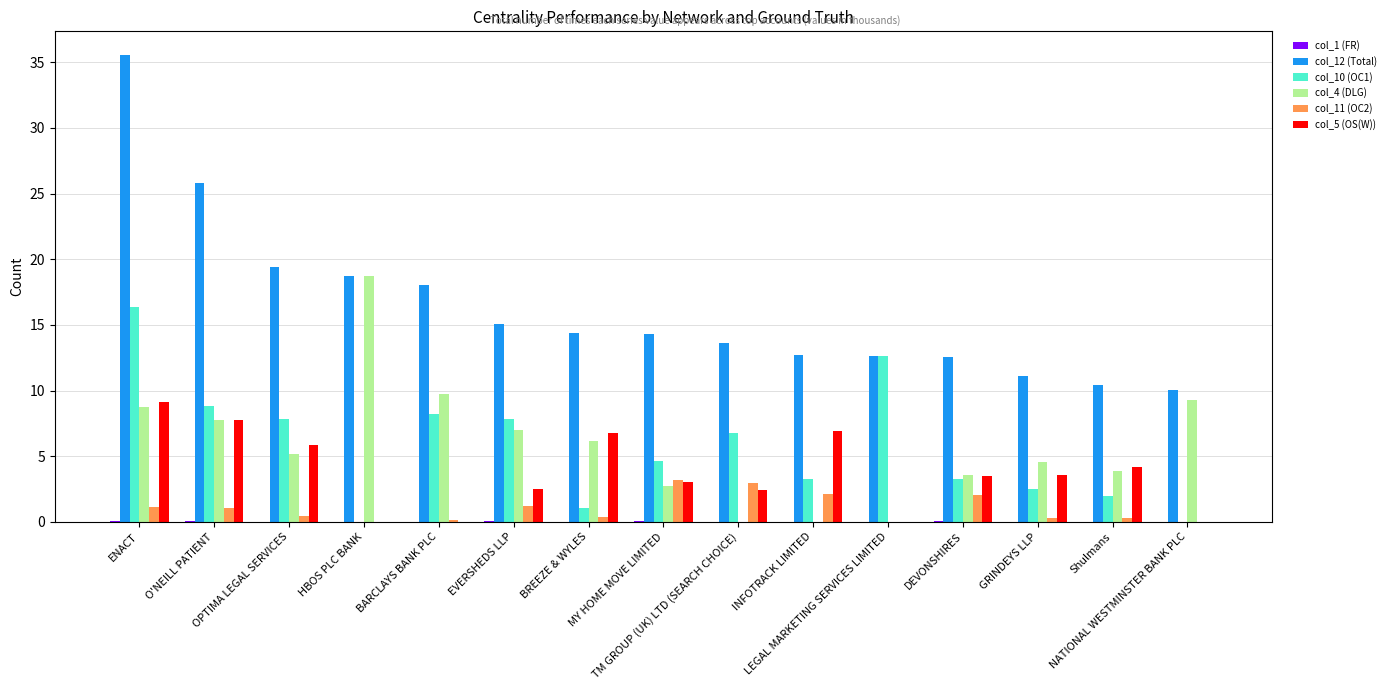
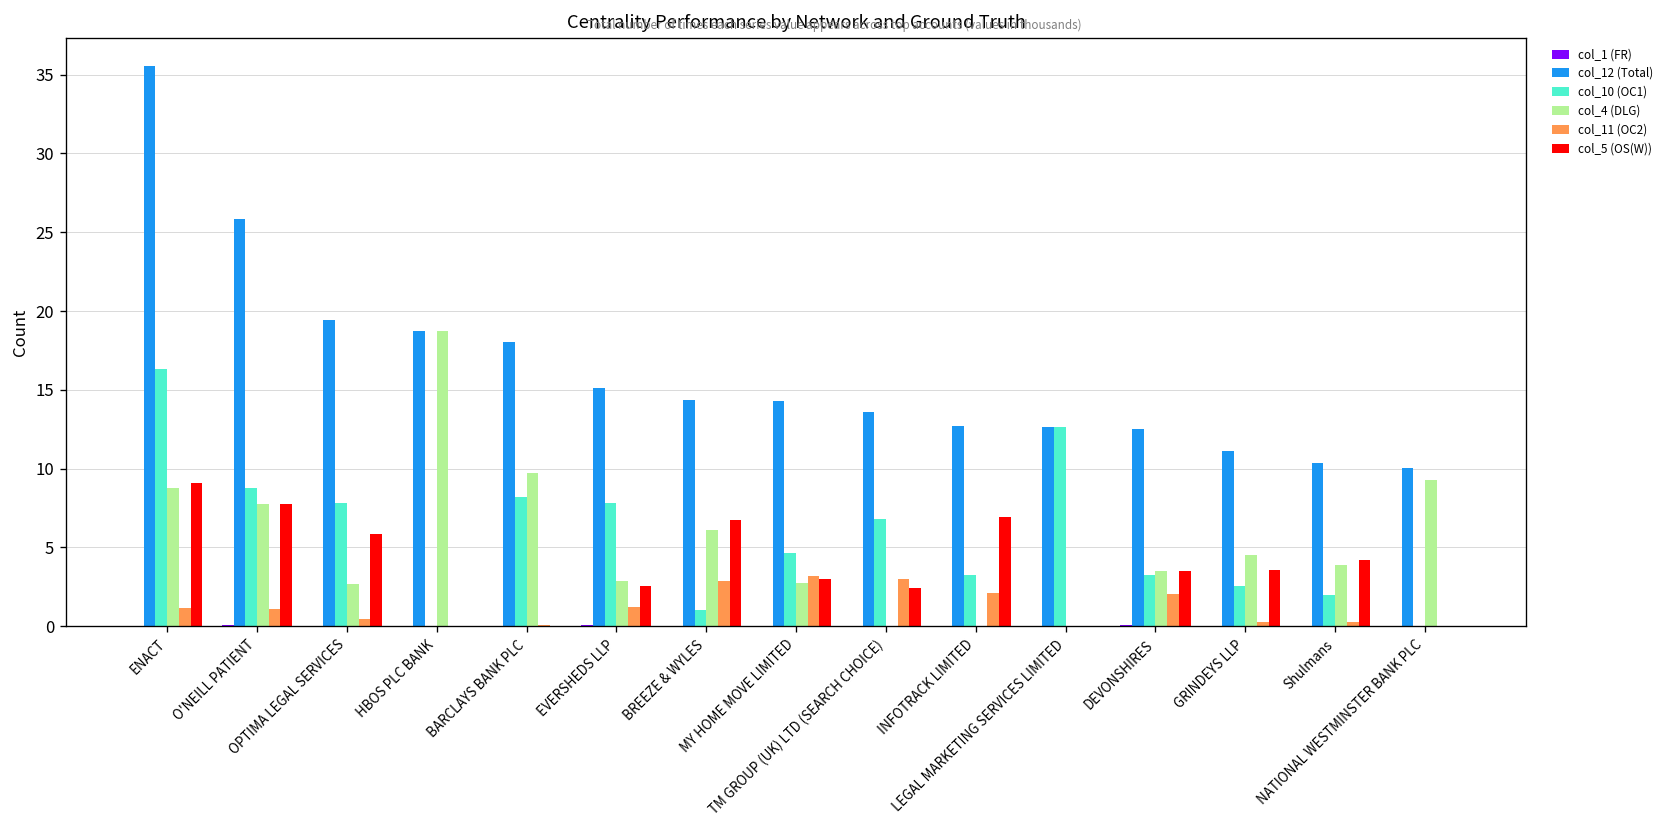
col_4 (DLG), OPTIMA LEGAL SERVICES: 5.2 -> 2.7
col_4 (DLG), EVERSHEDS LLP: 7.0 -> 2.9
col_11 (OC2), BREEZE & WYLES: 0.3 -> 2.9
